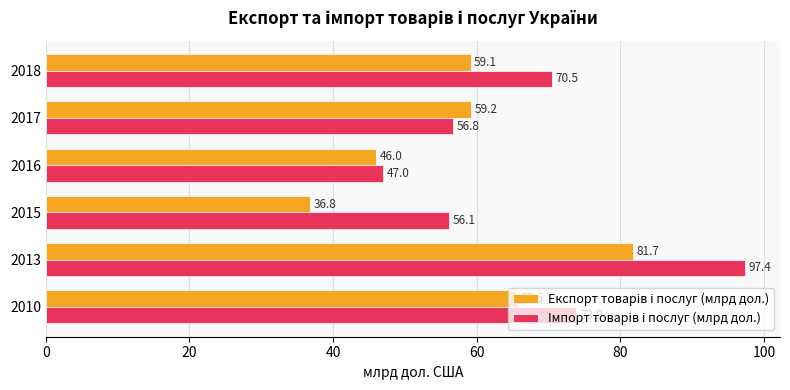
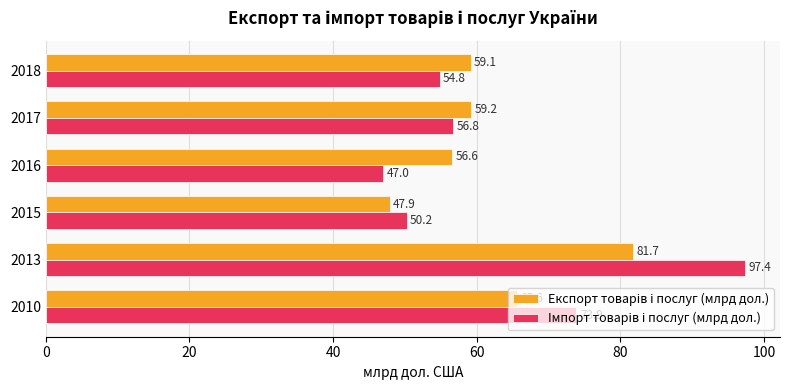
Імпорт товарів і послуг (млрд дол.), 2018: 70.5 -> 54.8
Експорт товарів і послуг (млрд дол.), 2016: 46.0 -> 56.6
Експорт товарів і послуг (млрд дол.), 2015: 36.8 -> 47.9
Імпорт товарів і послуг (млрд дол.), 2015: 56.1 -> 50.2
